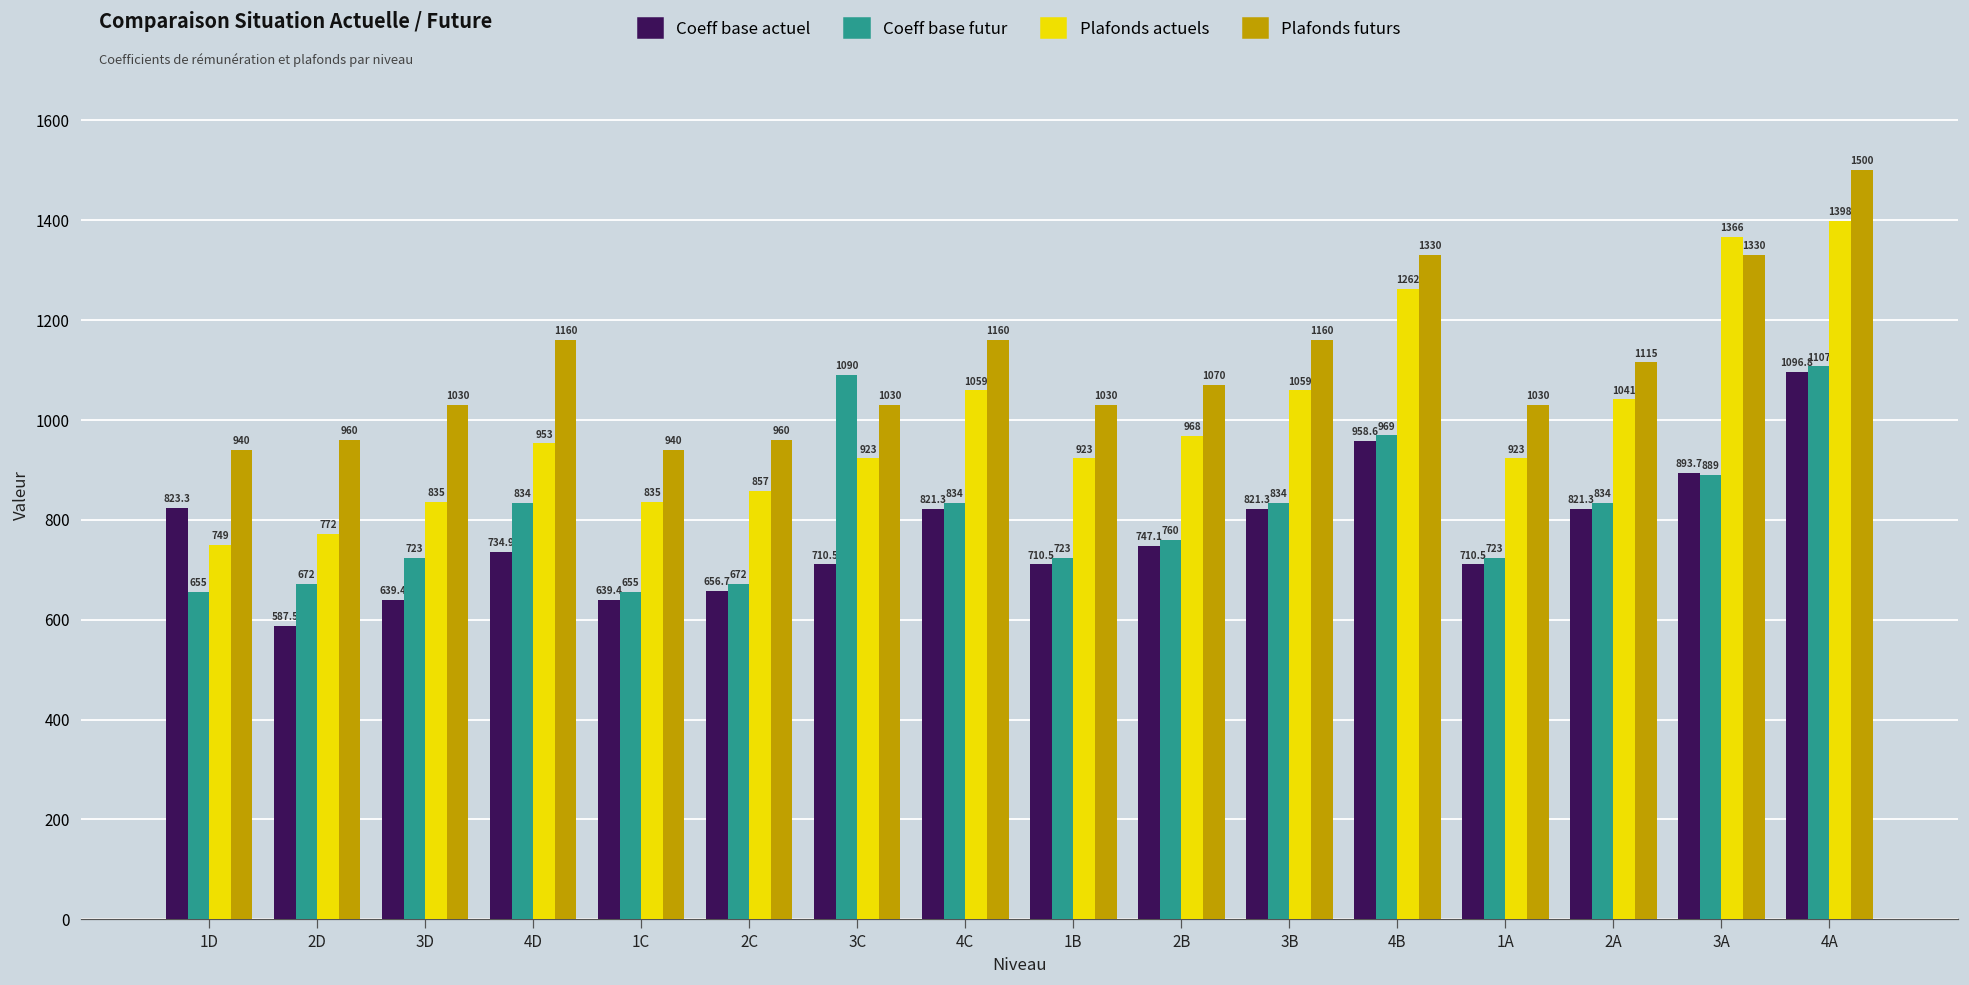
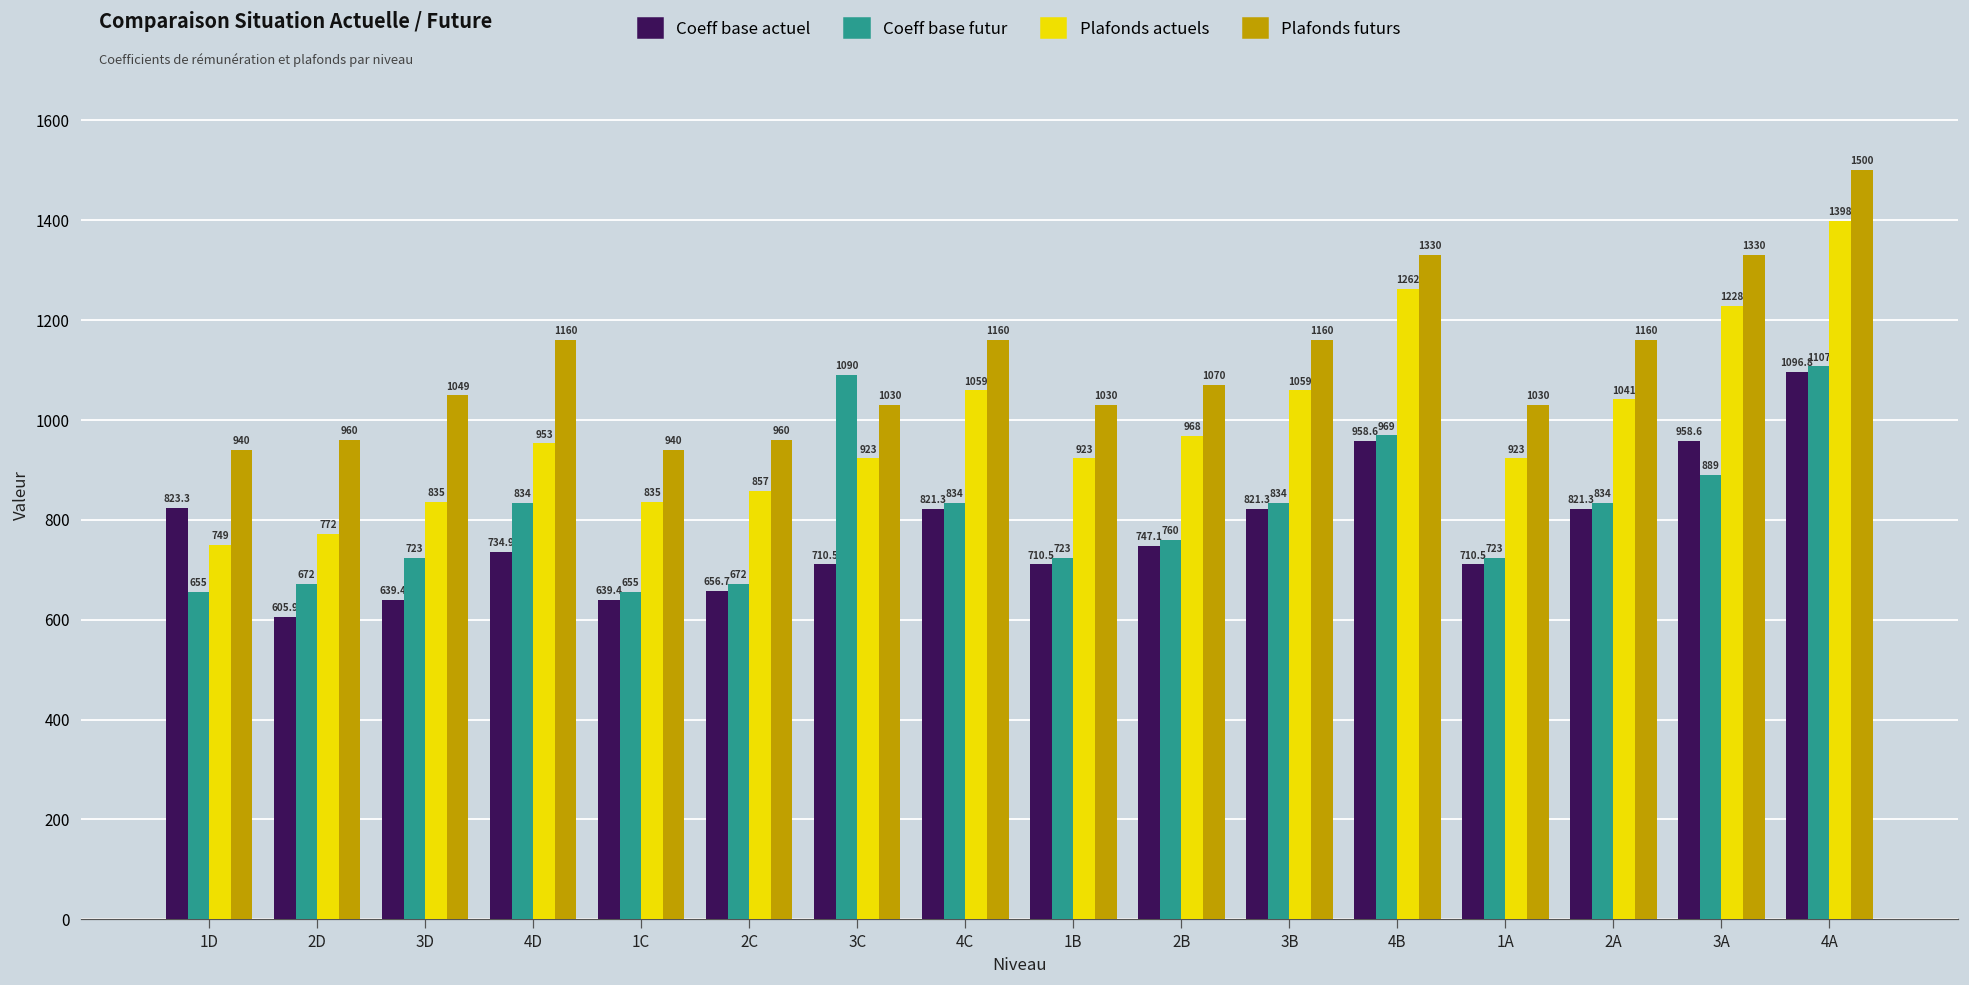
Coeff base actuel, 2D: 587.5 -> 605.9
Plafonds futurs, 3D: 1030 -> 1049
Plafonds futurs, 2A: 1115 -> 1160
Coeff base actuel, 3A: 893.7 -> 958.6
Plafonds actuels, 3A: 1366 -> 1228
